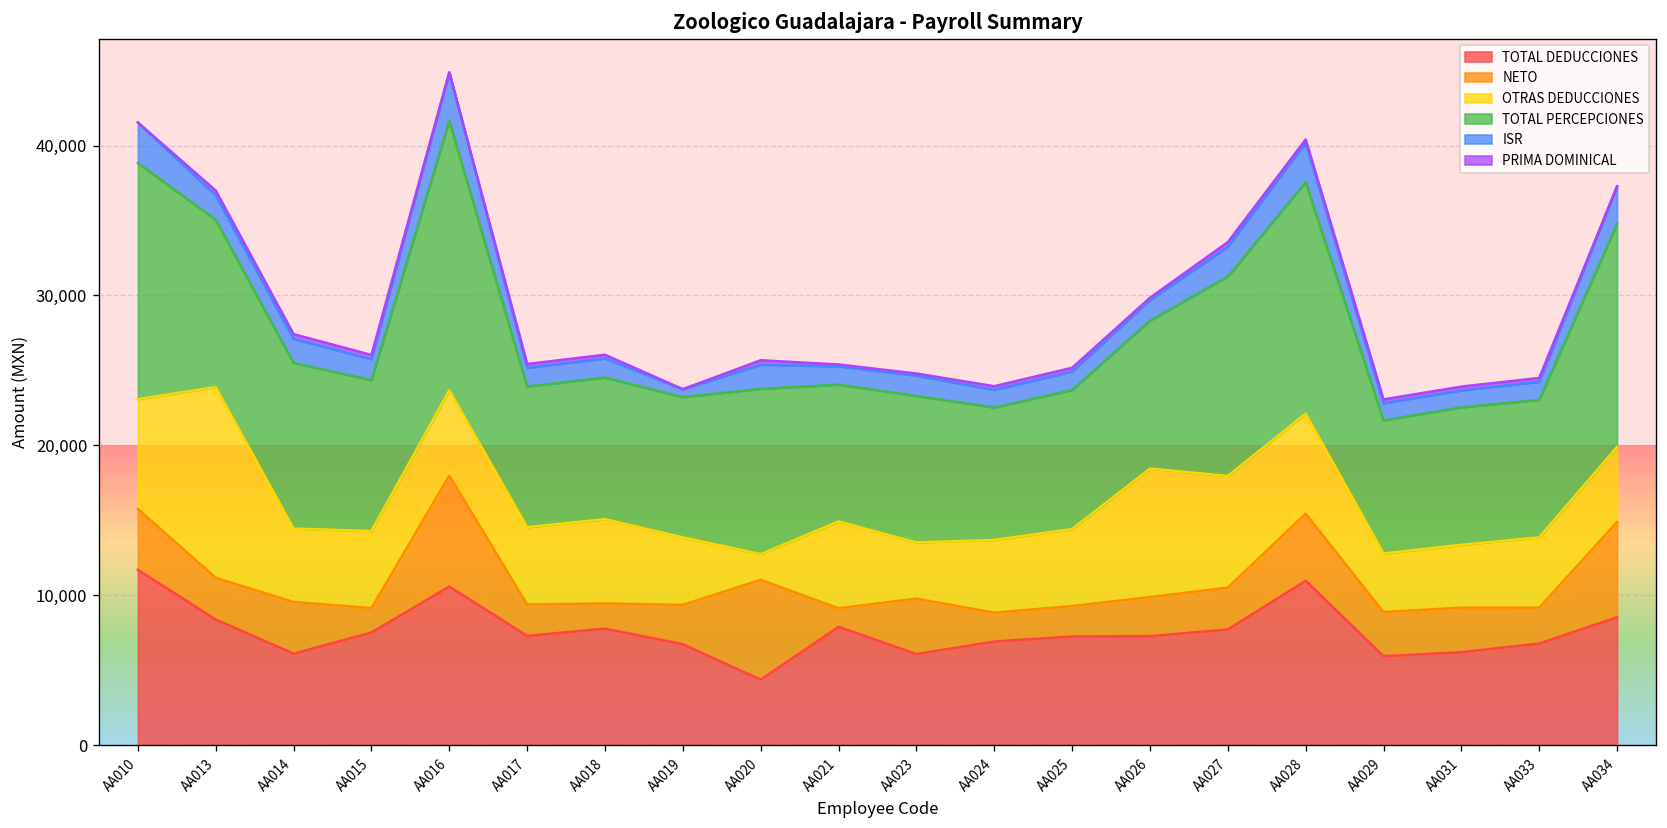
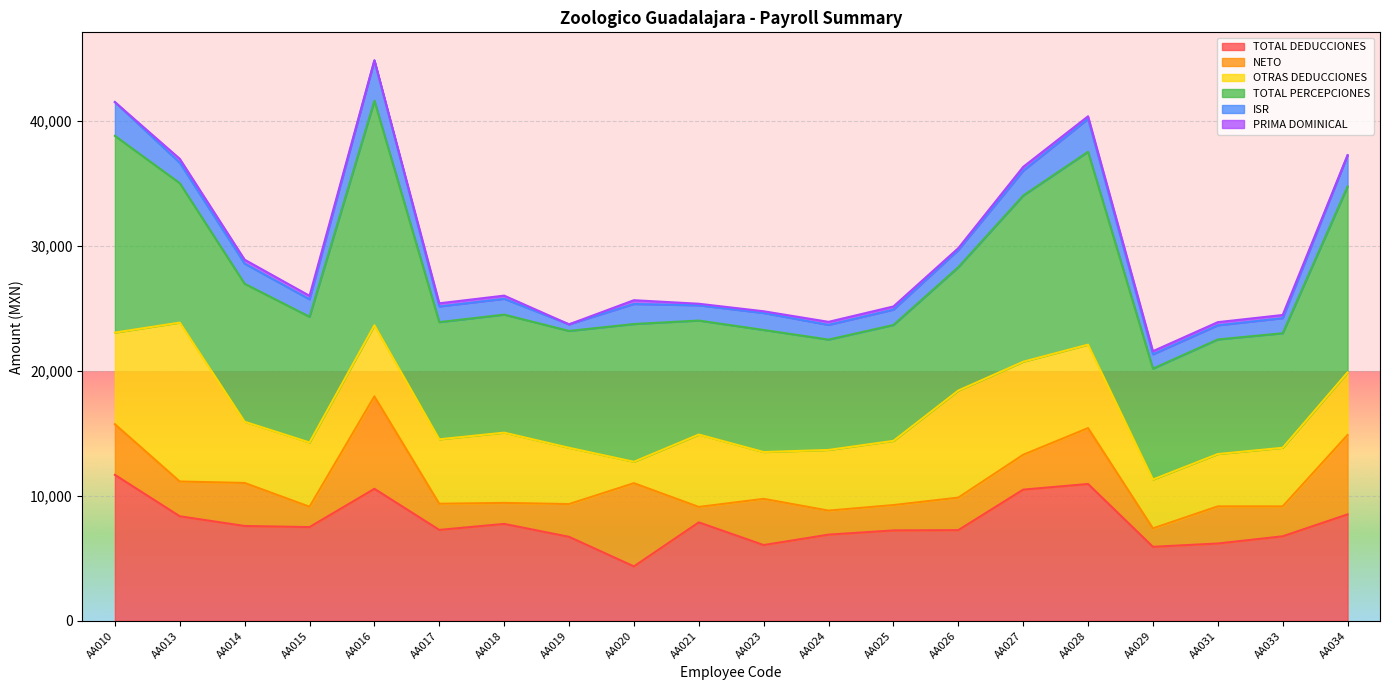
TOTAL DEDUCCIONES, AA014: 6,100 -> 7,600
TOTAL DEDUCCIONES, AA027: 7,700 -> 10,500
NETO, AA029: 2,900 -> 1,500
